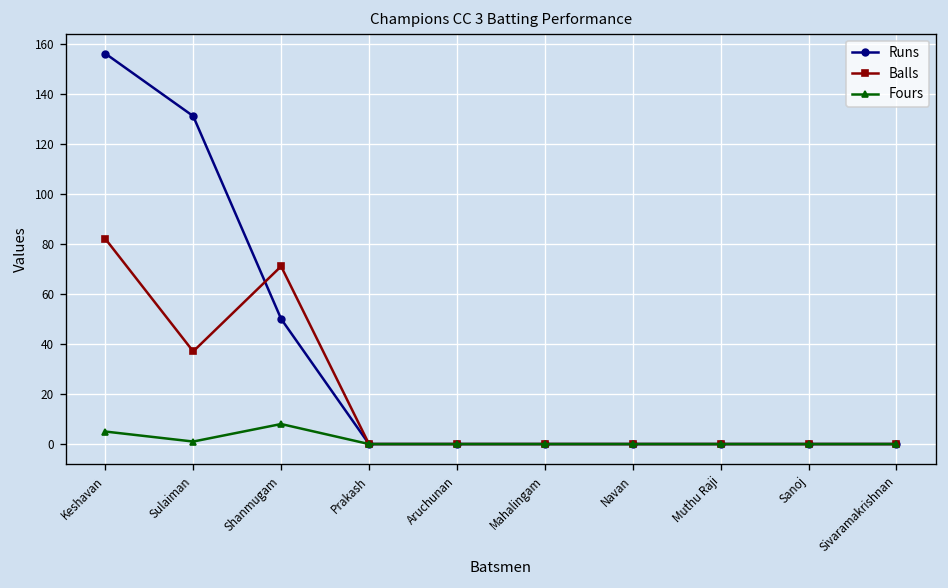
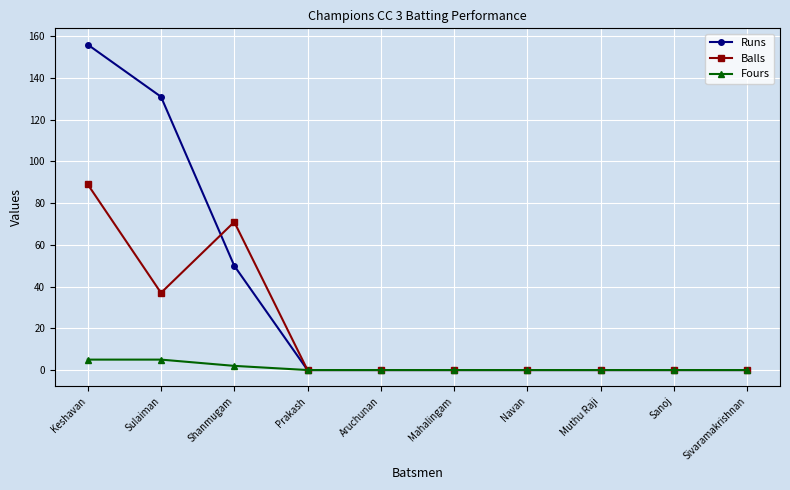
Balls, Keshavan: 82 -> 89
Fours, Sulaiman: 1 -> 5
Fours, Shanmugam: 8 -> 2
